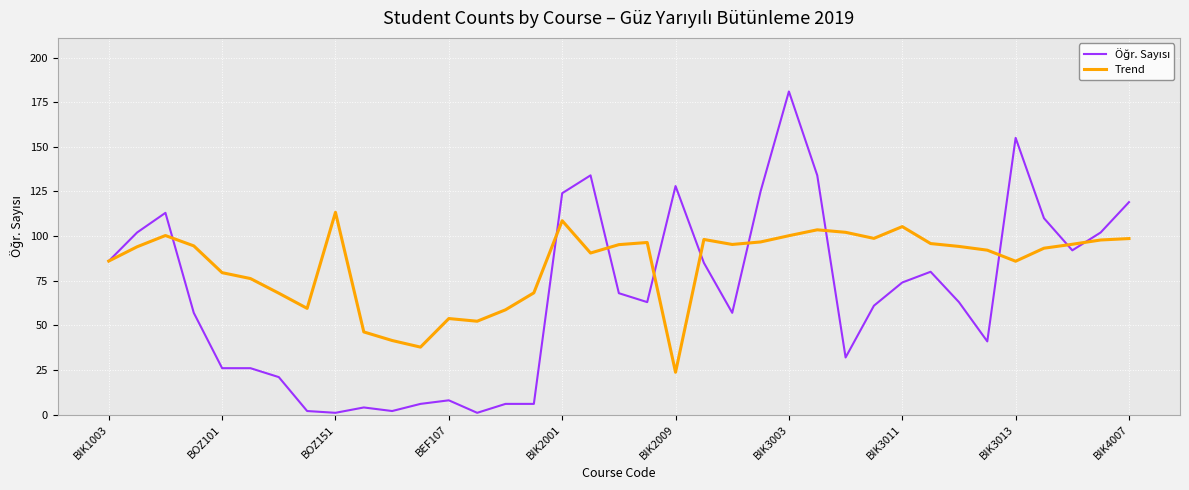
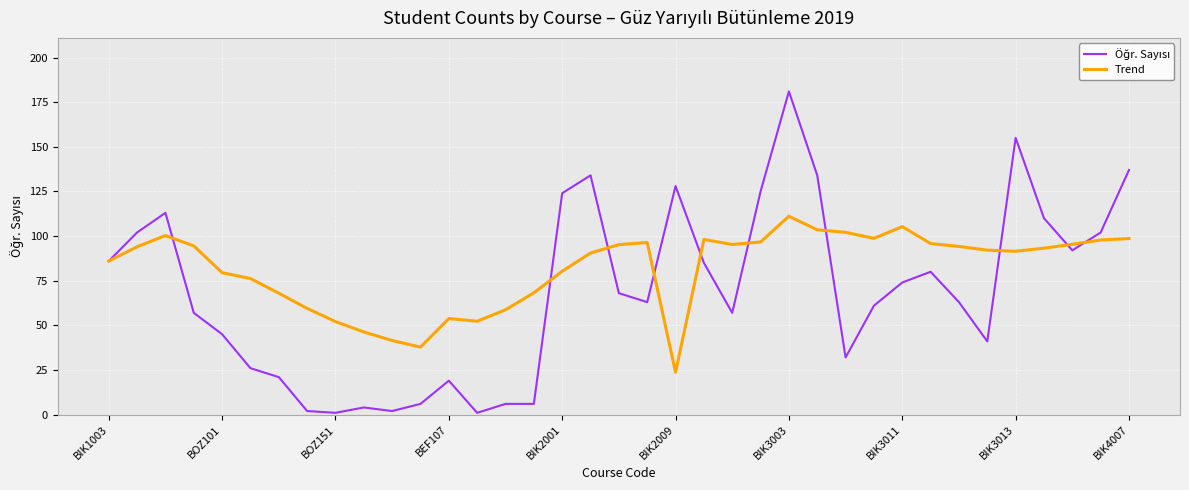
Öğr. Sayısı, BOZ101: 26 -> 45
Trend, BOZ151: 113 -> 52
Öğr. Sayısı, BEF107: 8 -> 19
Trend, BIK2001: 109 -> 80
Trend, BIK3003: 100 -> 111
Trend, BIK3013: 86 -> 92
Öğr. Sayısı, BIK4007: 119 -> 137
